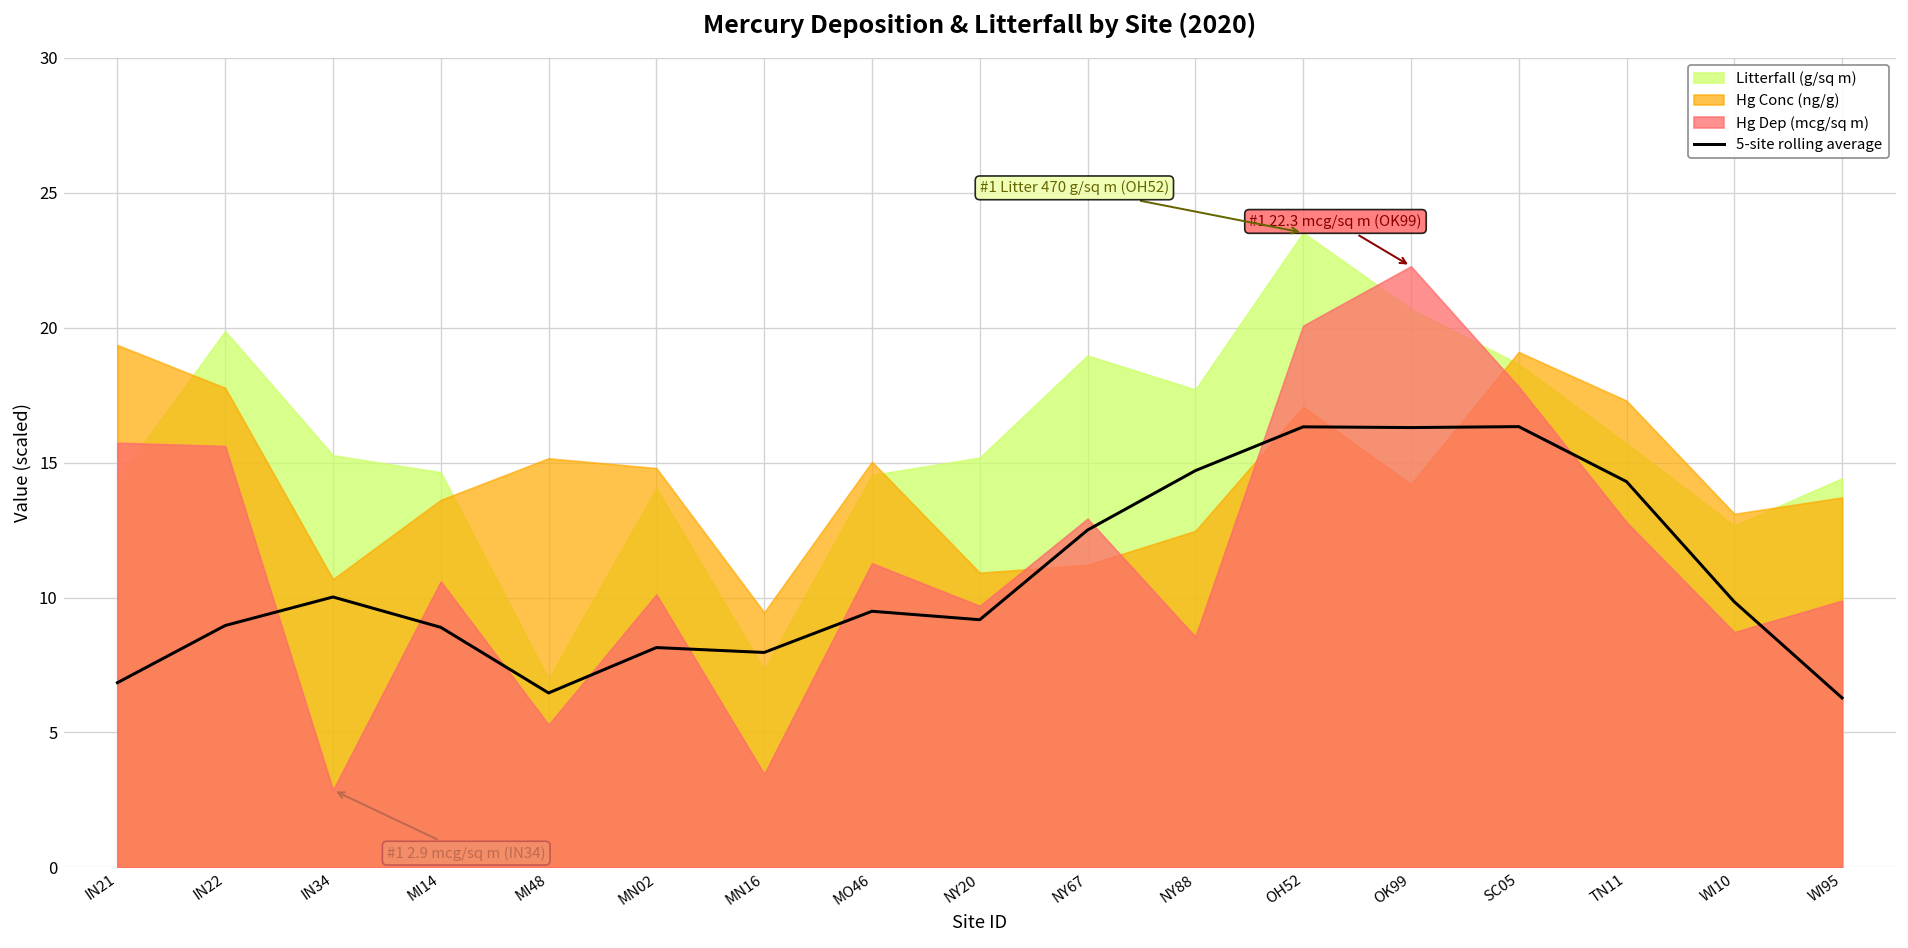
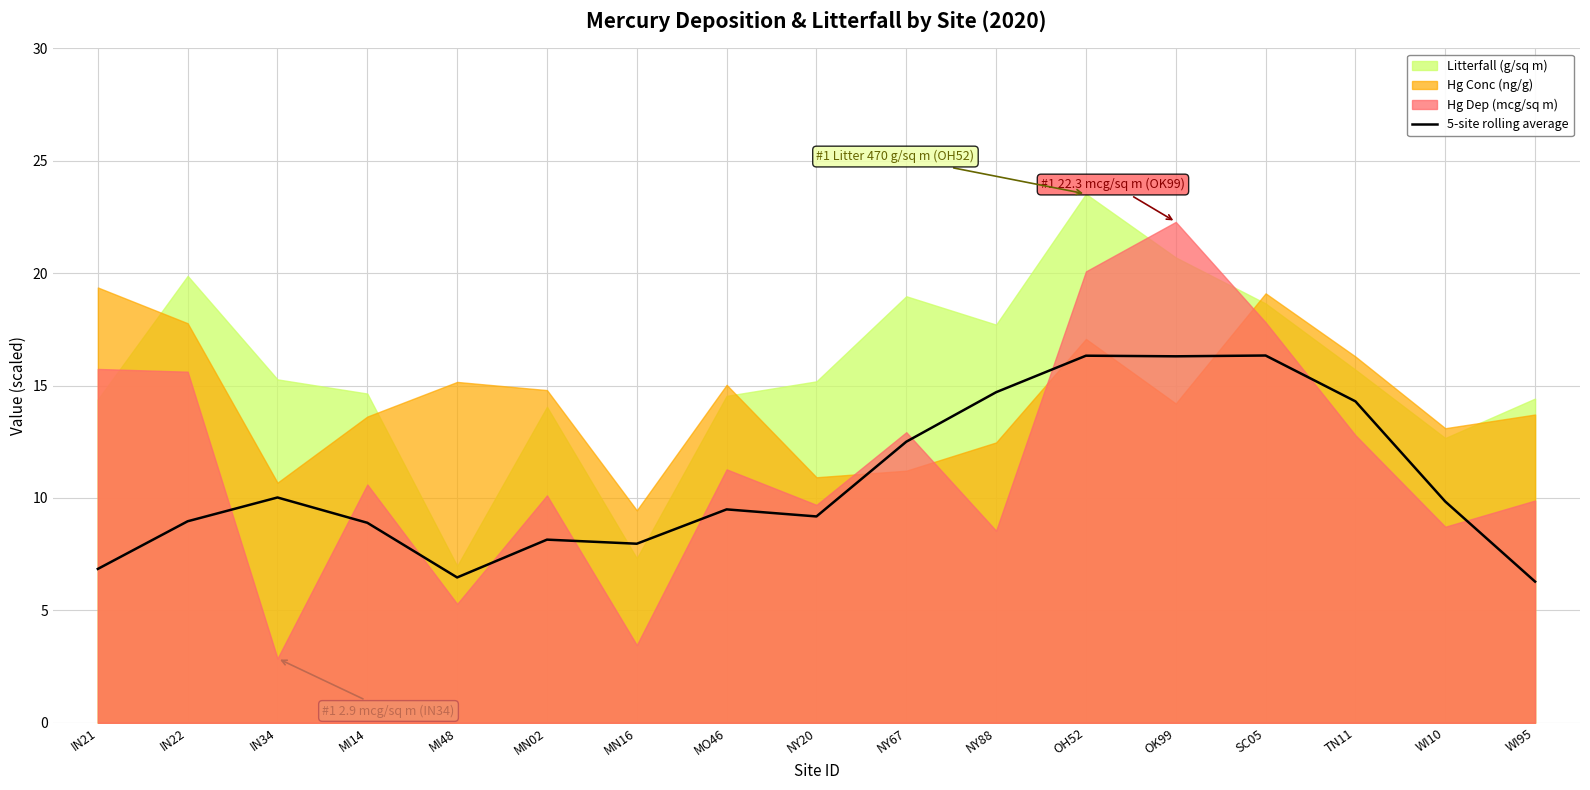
Hg Conc (ng/g), TN11: 17.3 -> 16.3
